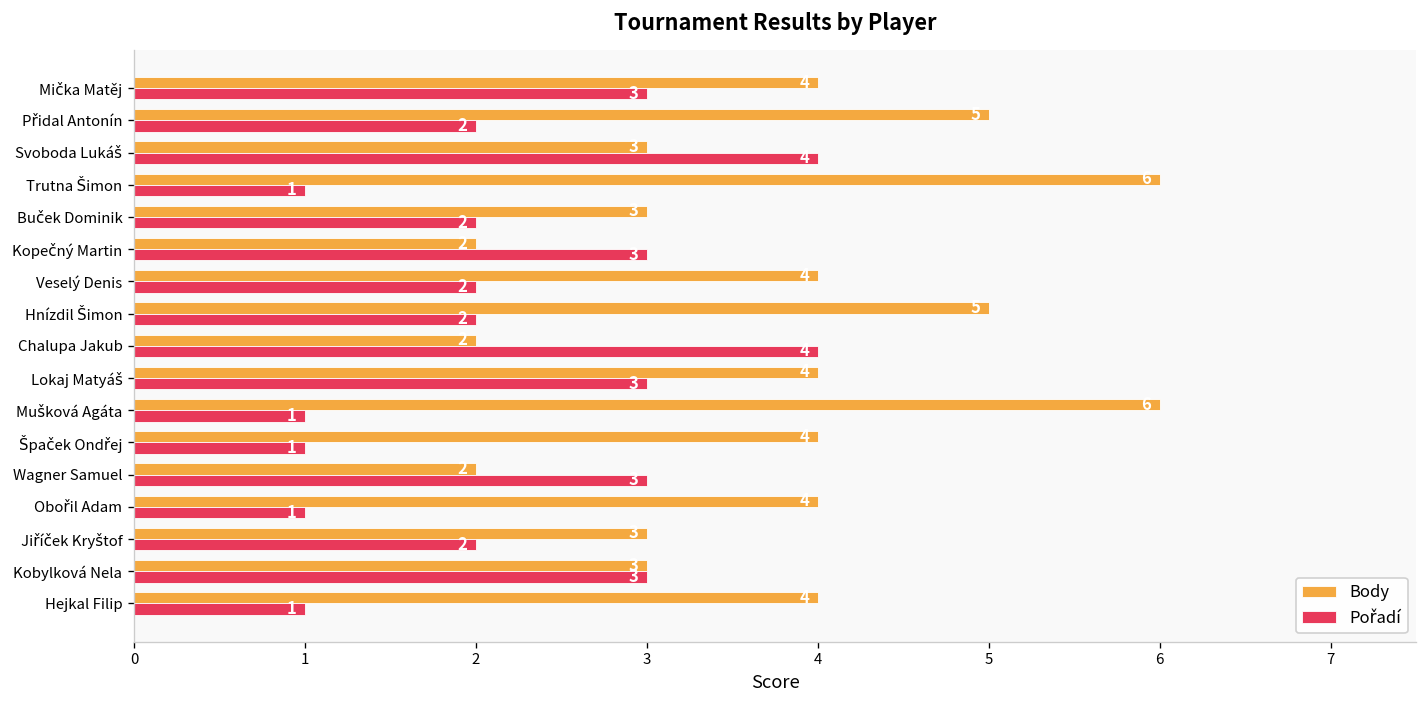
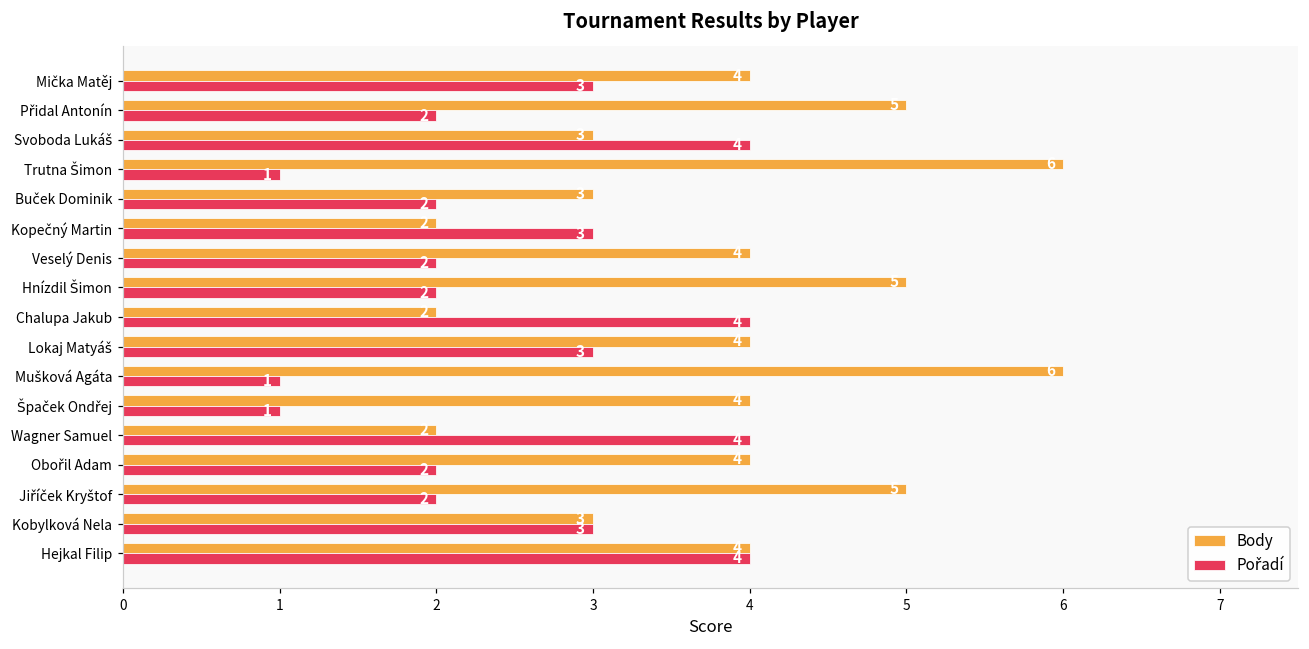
Pořadí, Wagner Samuel: 3 -> 4
Pořadí, Obořil Adam: 1 -> 2
Body, Jiříček Kryštof: 3 -> 5
Pořadí, Hejkal Filip: 1 -> 4
